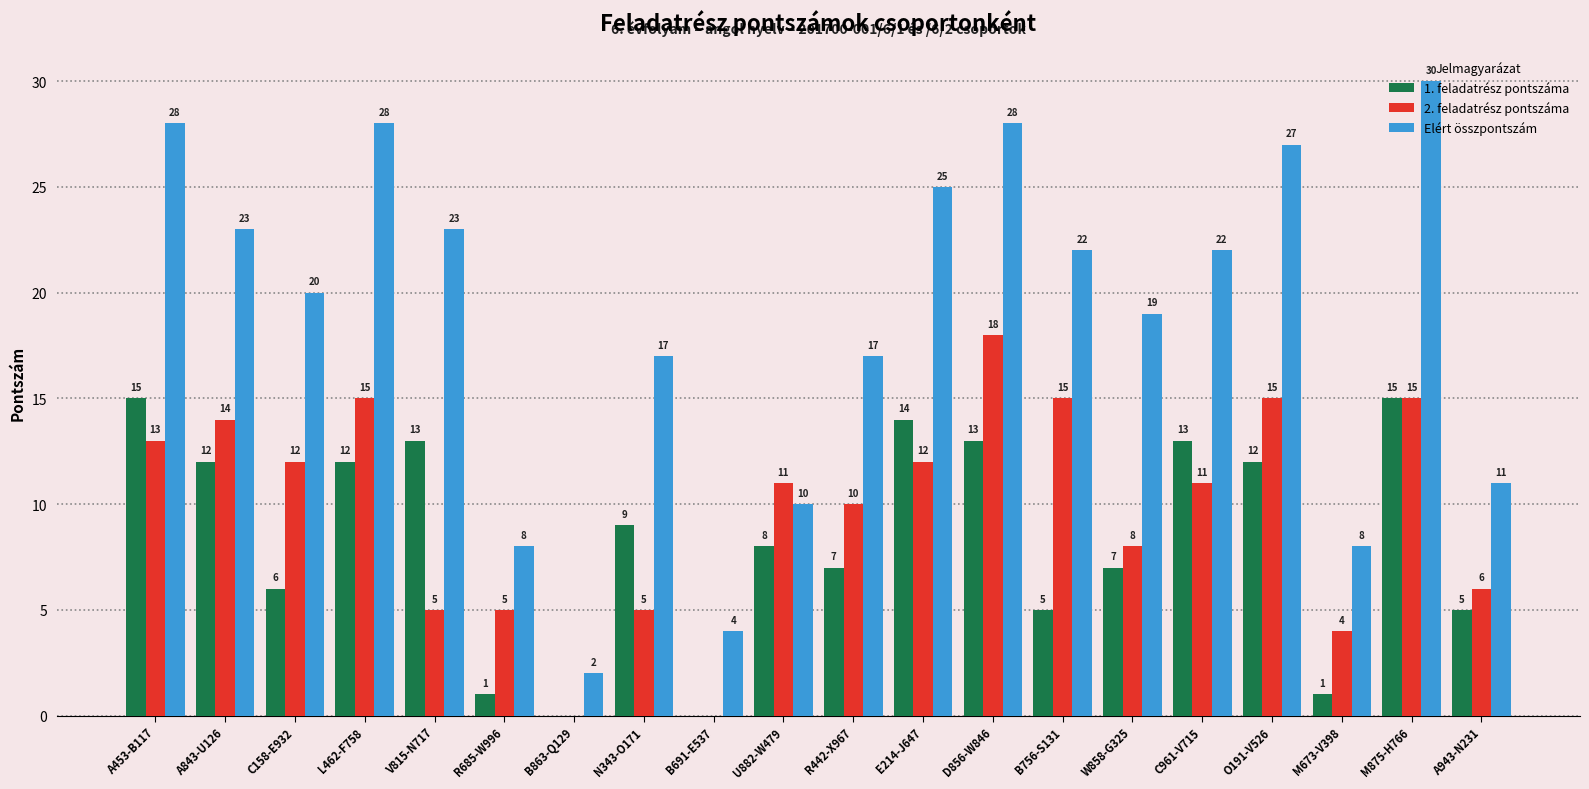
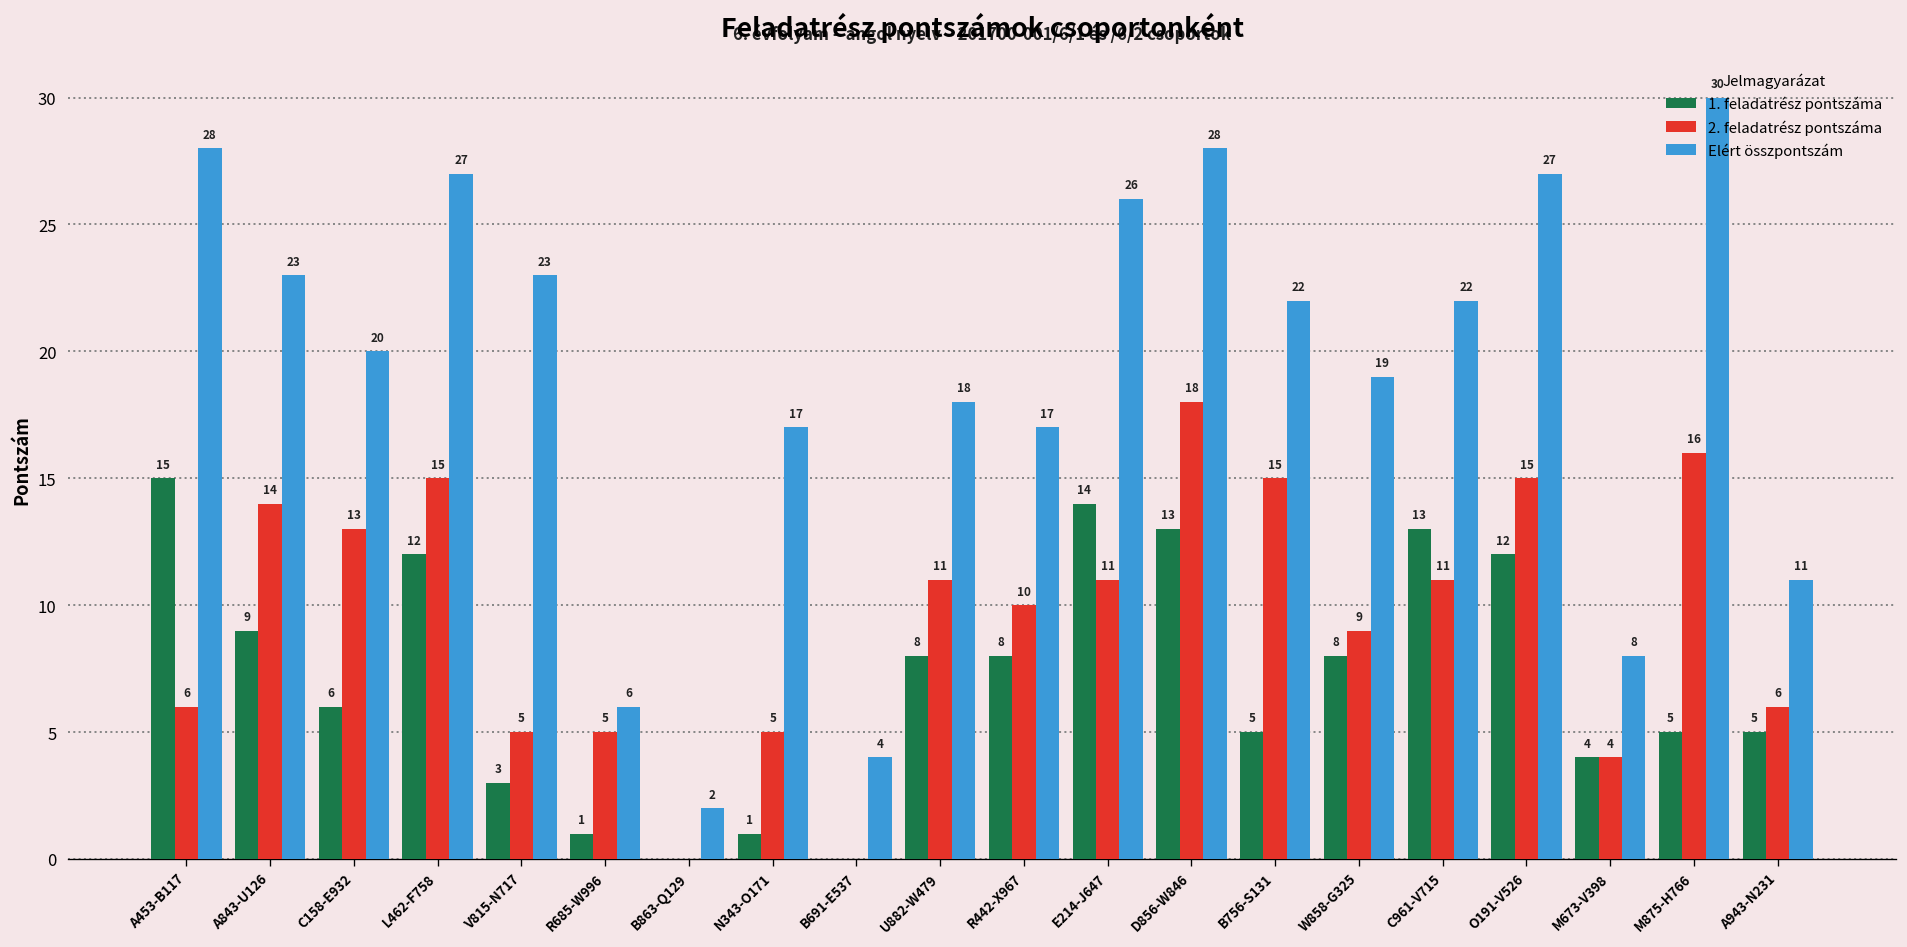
2. feladatrész pontszáma, A453-B117: 13 -> 6
1. feladatrész pontszáma, A843-U126: 12 -> 9
2. feladatrész pontszáma, C158-E932: 12 -> 13
Elért összpontszám, L462-F758: 28 -> 27
1. feladatrész pontszáma, V815-N717: 13 -> 3
Elért összpontszám, R685-W996: 8 -> 6
1. feladatrész pontszáma, N343-O171: 9 -> 1
Elért összpontszám, U882-W479: 10 -> 18
1. feladatrész pontszáma, R442-X967: 7 -> 8
2. feladatrész pontszáma, E214-J647: 12 -> 11
Elért összpontszám, E214-J647: 25 -> 26
1. feladatrész pontszáma, W858-G325: 7 -> 8
2. feladatrész pontszáma, W858-G325: 8 -> 9
1. feladatrész pontszáma, M673-V398: 1 -> 4
1. feladatrész pontszáma, M875-H766: 15 -> 5
2. feladatrész pontszáma, M875-H766: 15 -> 16
